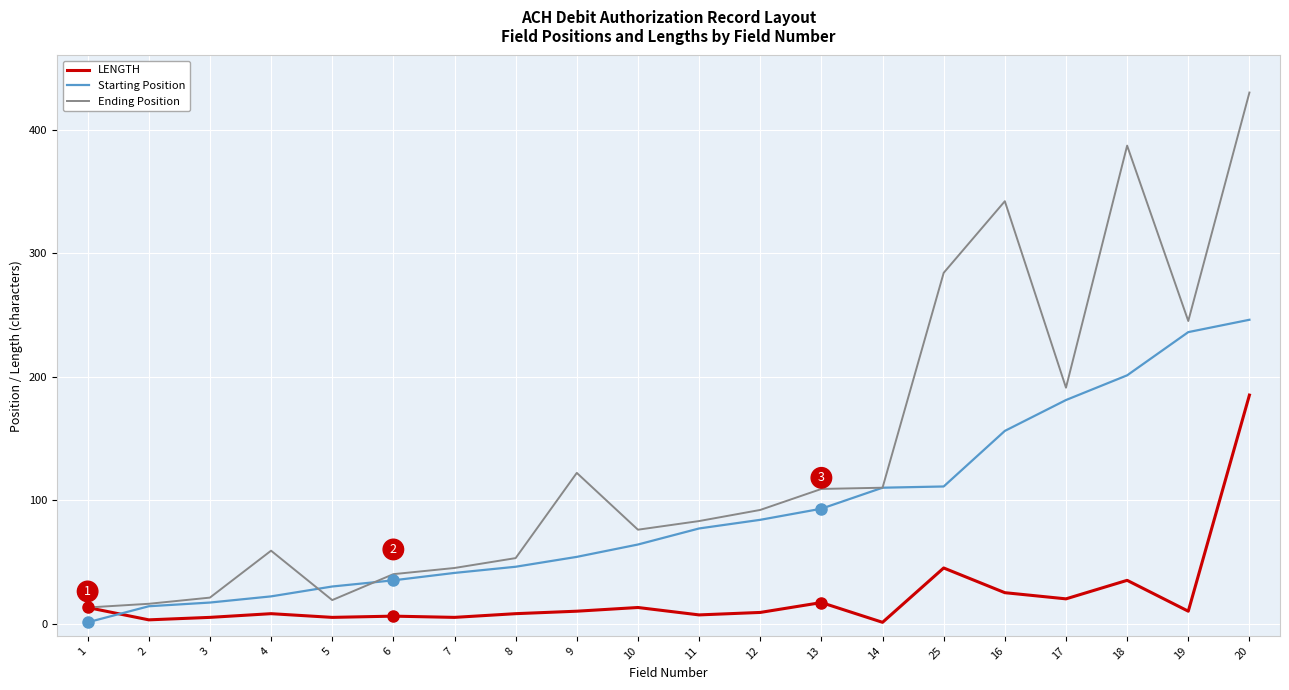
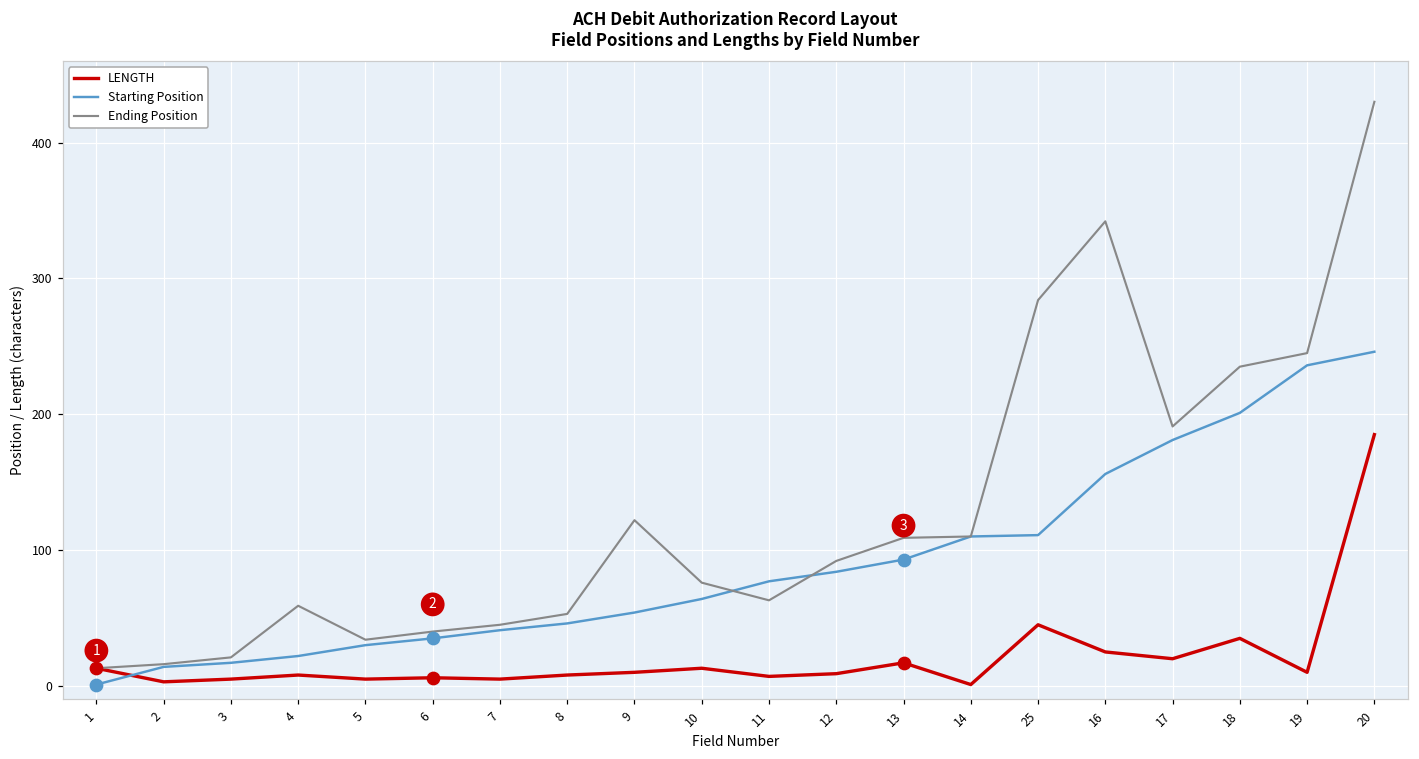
Ending Position, 5: 19 -> 34
Ending Position, 11: 83 -> 63
Ending Position, 18: 387 -> 235
